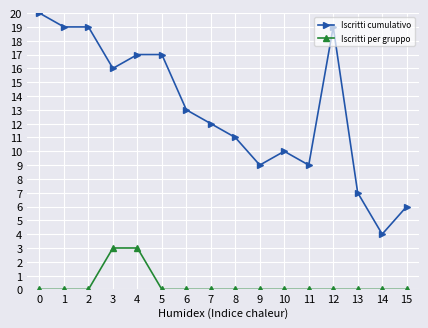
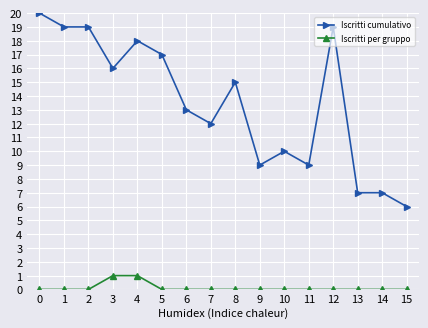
Iscritti per gruppo, 3: 3 -> 1
Iscritti cumulativo, 4: 17 -> 18
Iscritti per gruppo, 4: 3 -> 1
Iscritti cumulativo, 8: 11 -> 15
Iscritti cumulativo, 14: 4 -> 7
